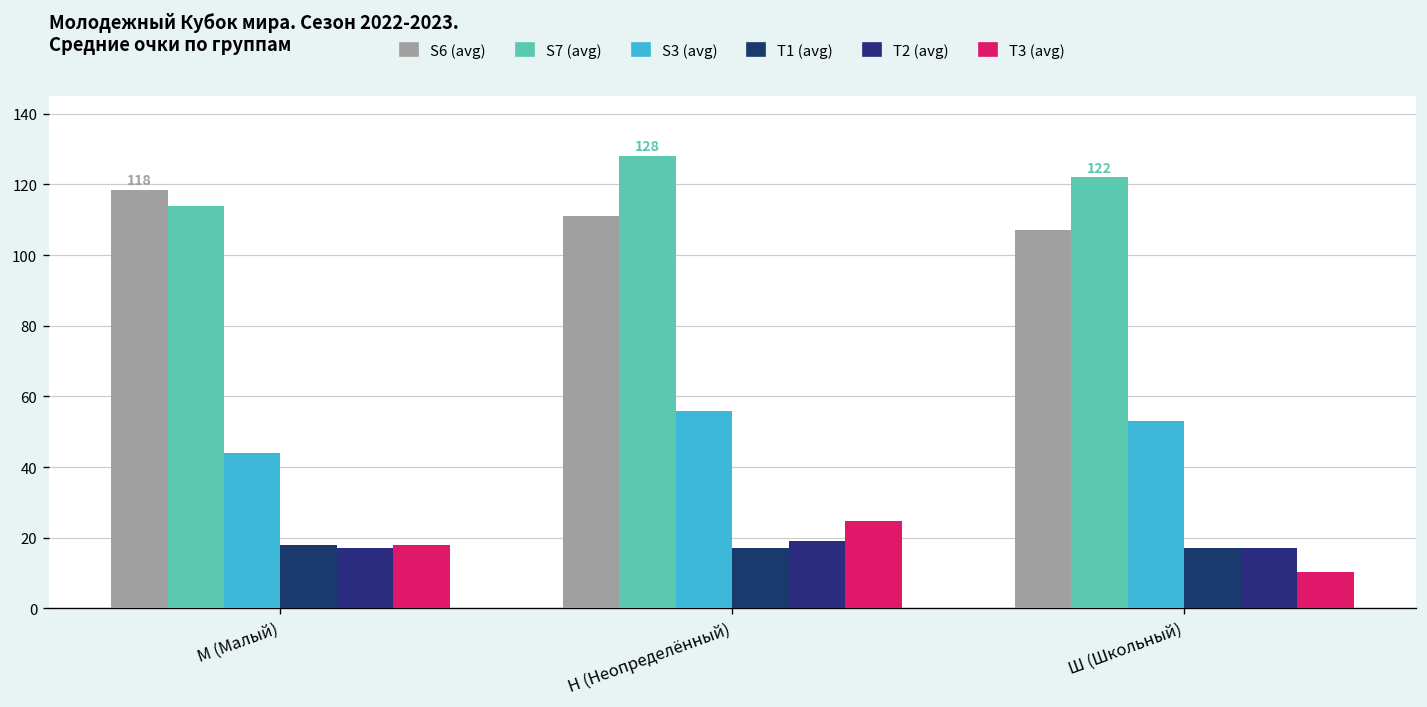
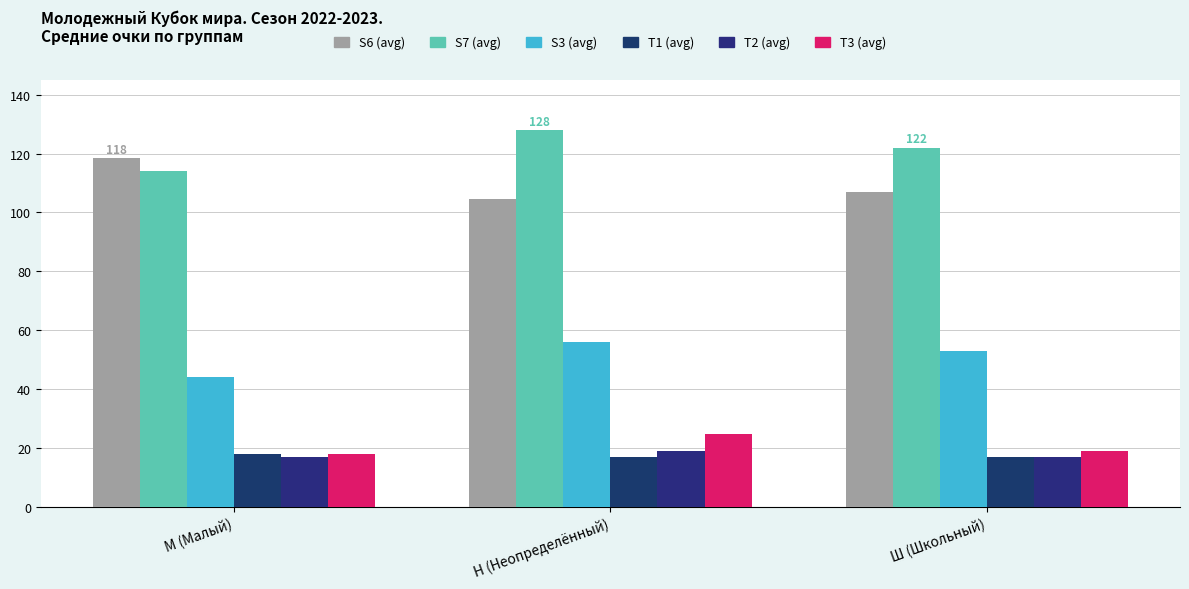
S6 (avg), Н (Неопределённый): 111 -> 104
T3 (avg), Ш (Школьный): 10 -> 19
